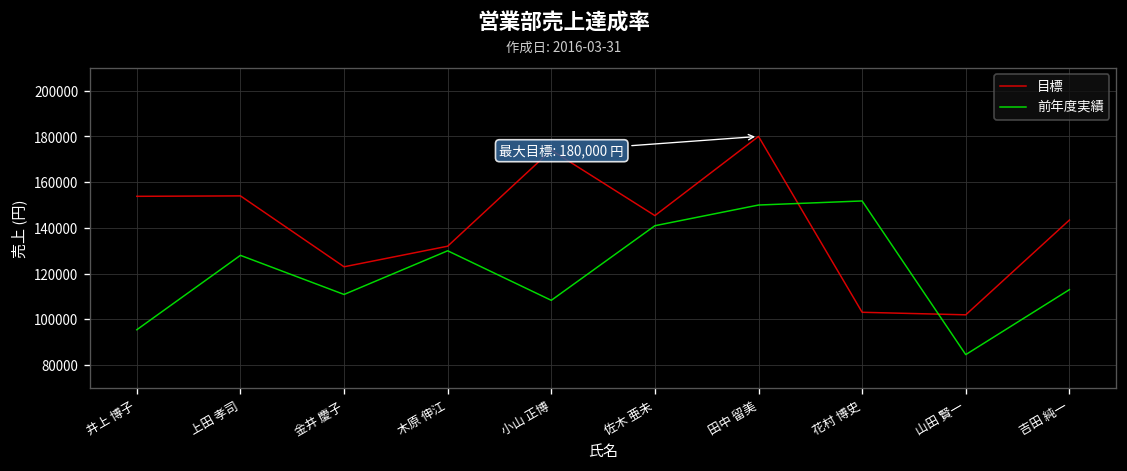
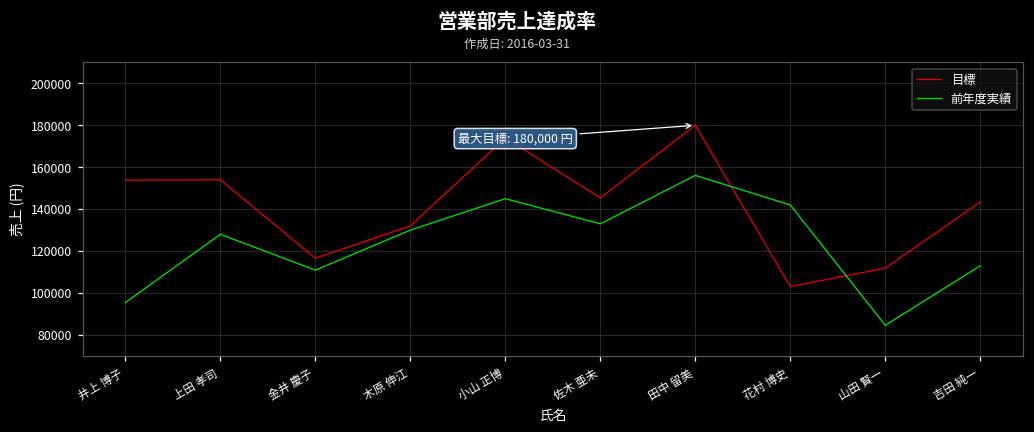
目標, 金井 慶子: 123000 -> 117000
前年度実績, 小山 正博: 108000 -> 145000
前年度実績, 佐木 亜未: 141000 -> 133000
前年度実績, 田中 留美: 150000 -> 156000
前年度実績, 花村 博史: 152000 -> 142000
目標, 山田 賢一: 102000 -> 112000
